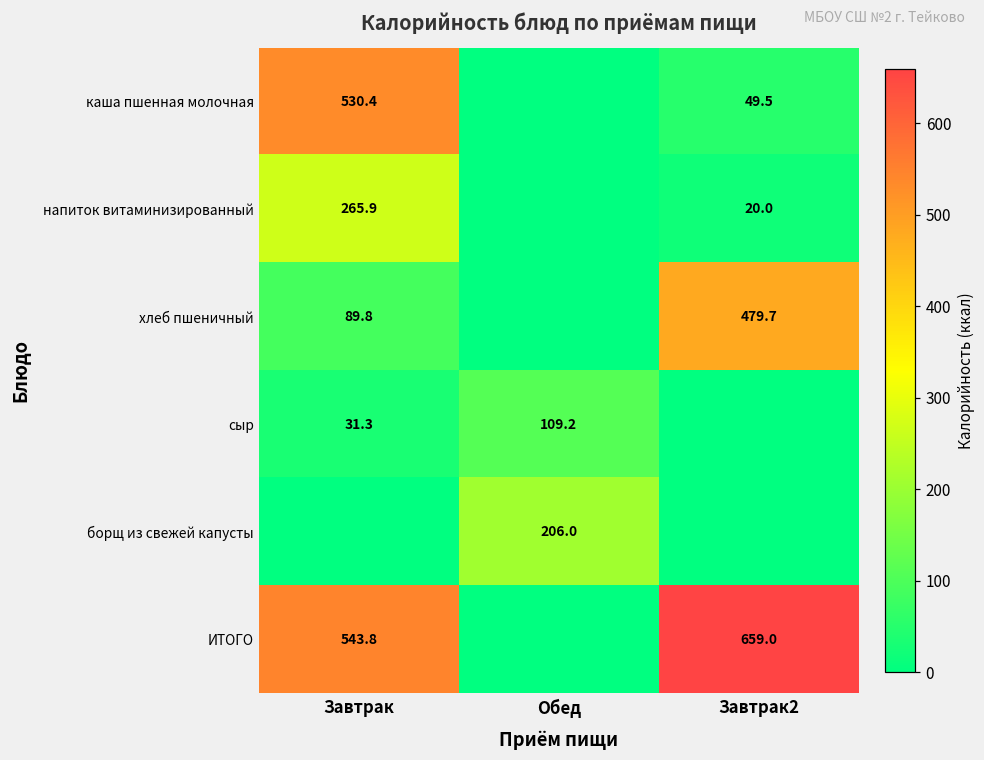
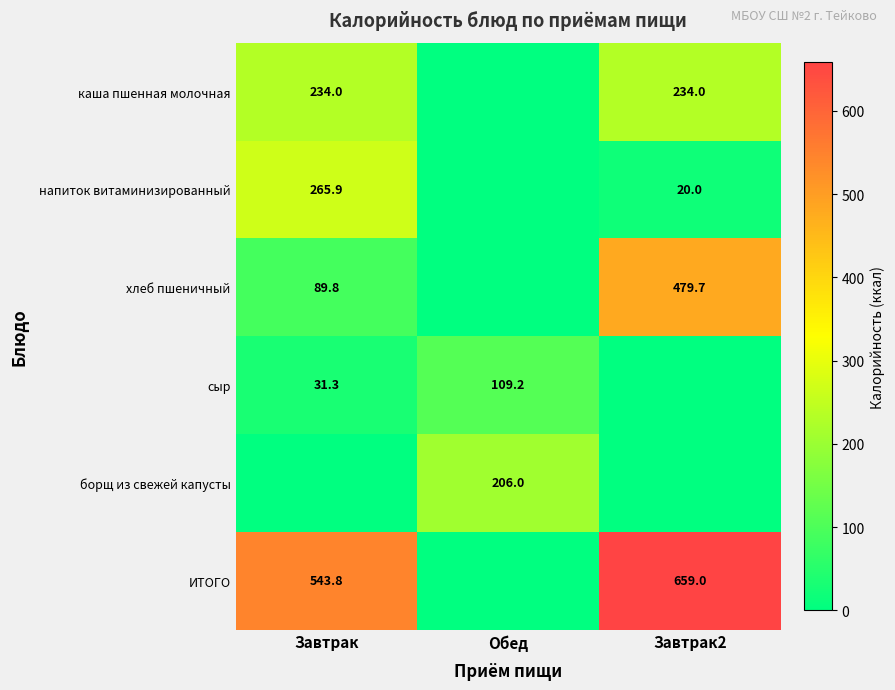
каша пшенная молочная, Завтрак: 530.4 -> 234.0
каша пшенная молочная, Завтрак2: 49.5 -> 234.0
